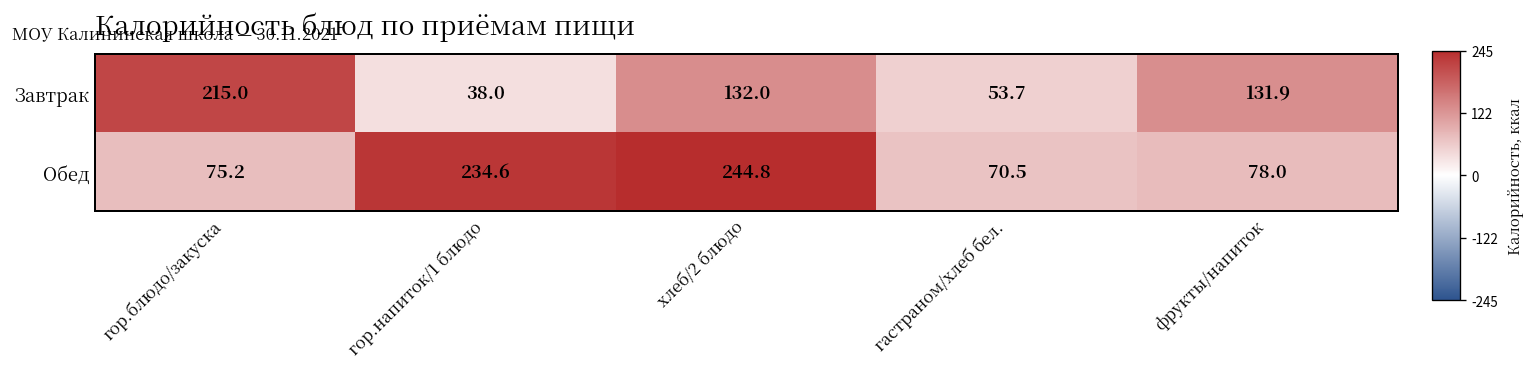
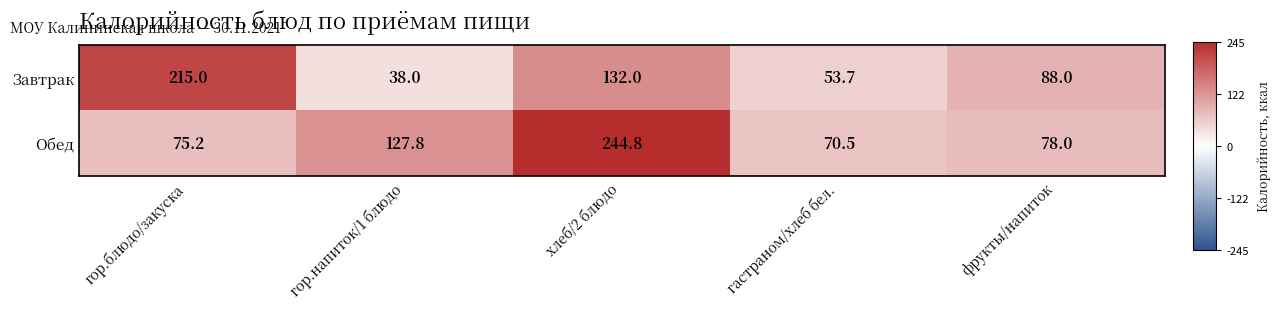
Завтрак, фрукты/напиток: 131.9 -> 88.0
Обед, гор.напиток/1 блюдо: 234.6 -> 127.8
